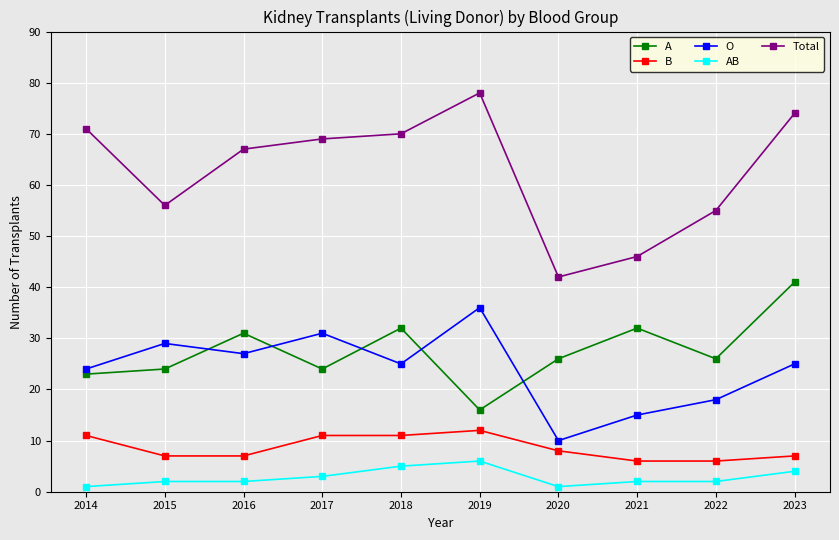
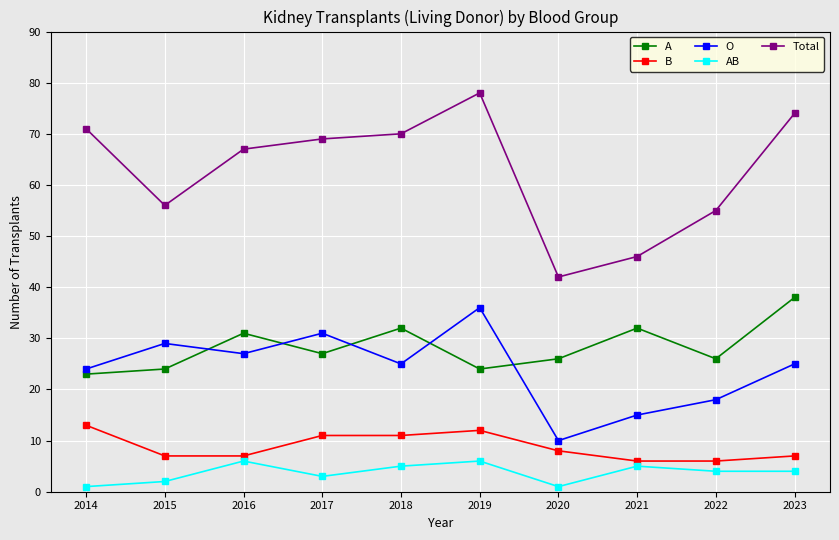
B, 2014: 11 -> 13
AB, 2016: 2 -> 6
A, 2017: 24 -> 27
A, 2019: 16 -> 24
AB, 2021: 2 -> 5
AB, 2022: 2 -> 4
A, 2023: 41 -> 38
